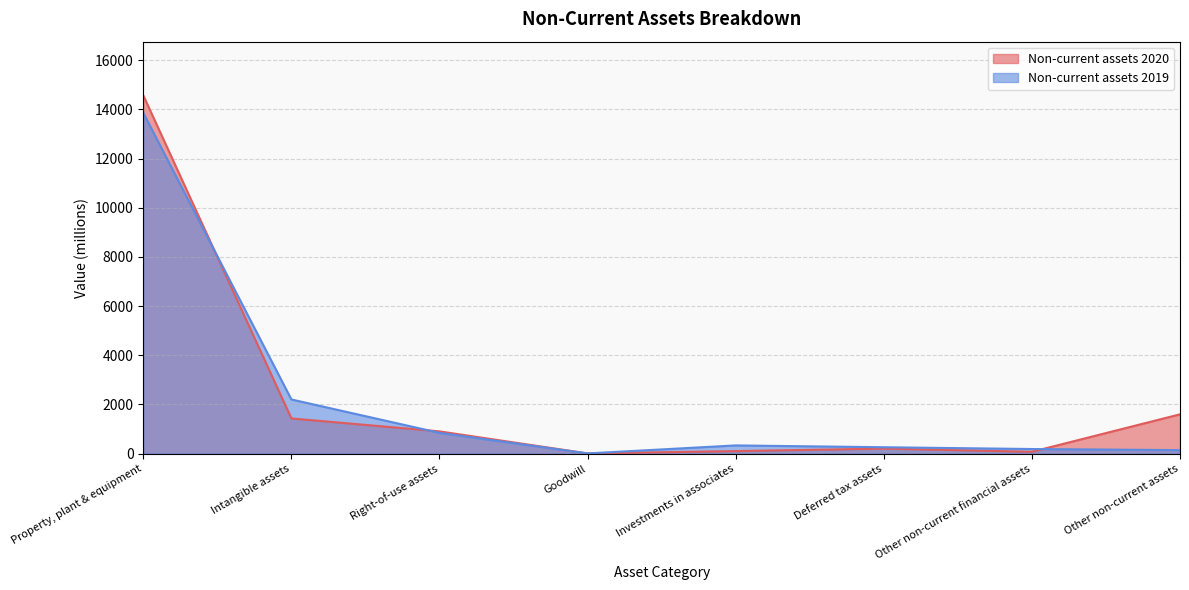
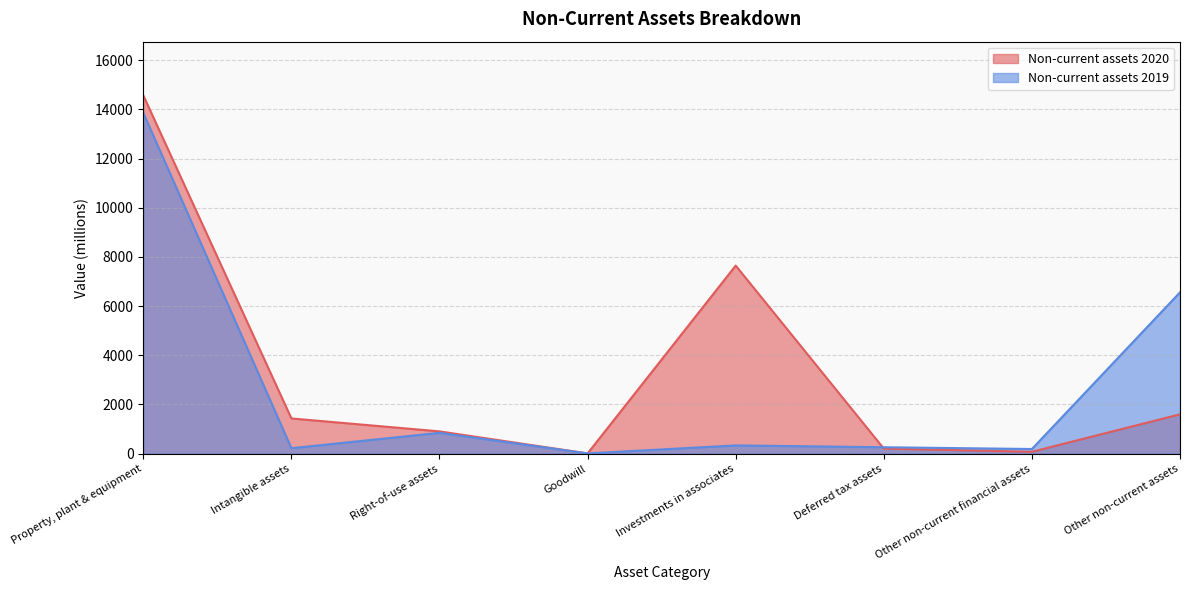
Non-current assets 2019, Intangible assets: 2200 -> 200
Non-current assets 2020, Investments in associates: 100 -> 7600
Non-current assets 2019, Other non-current assets: 100 -> 6600
